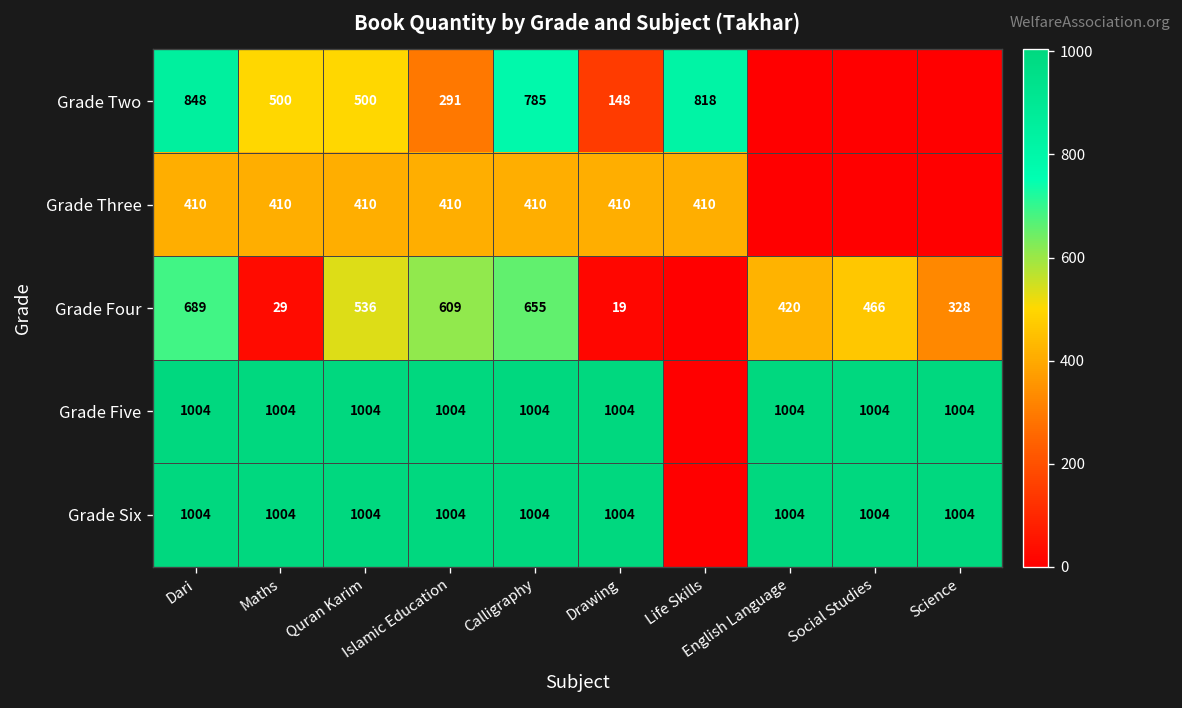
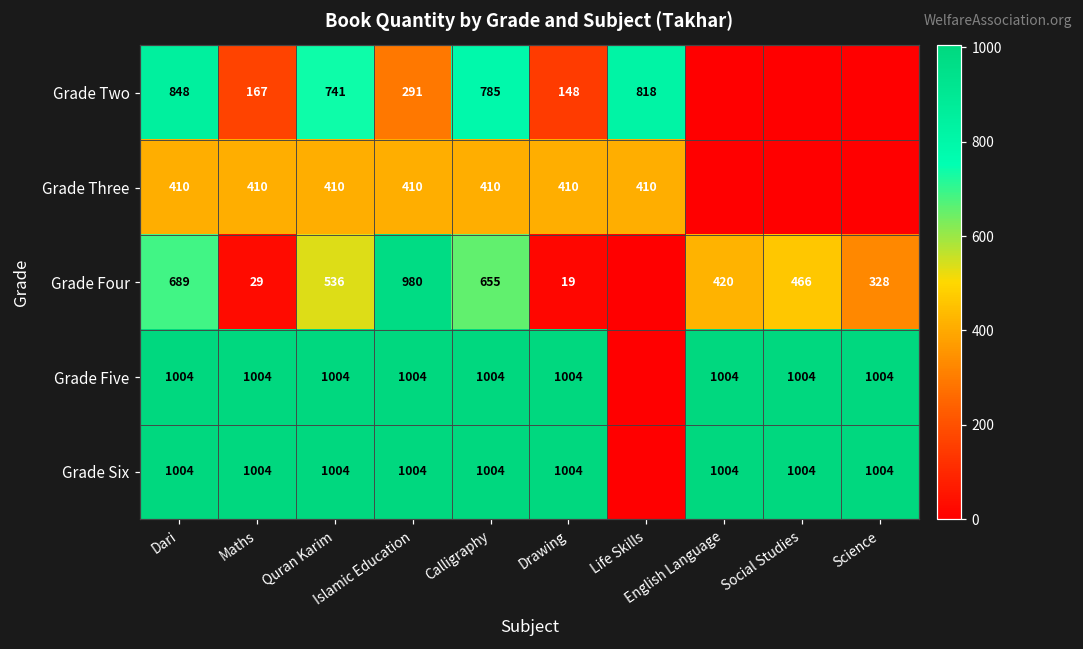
Grade Two, Maths: 500 -> 167
Grade Two, Quran Karim: 500 -> 741
Grade Four, Islamic Education: 609 -> 980
